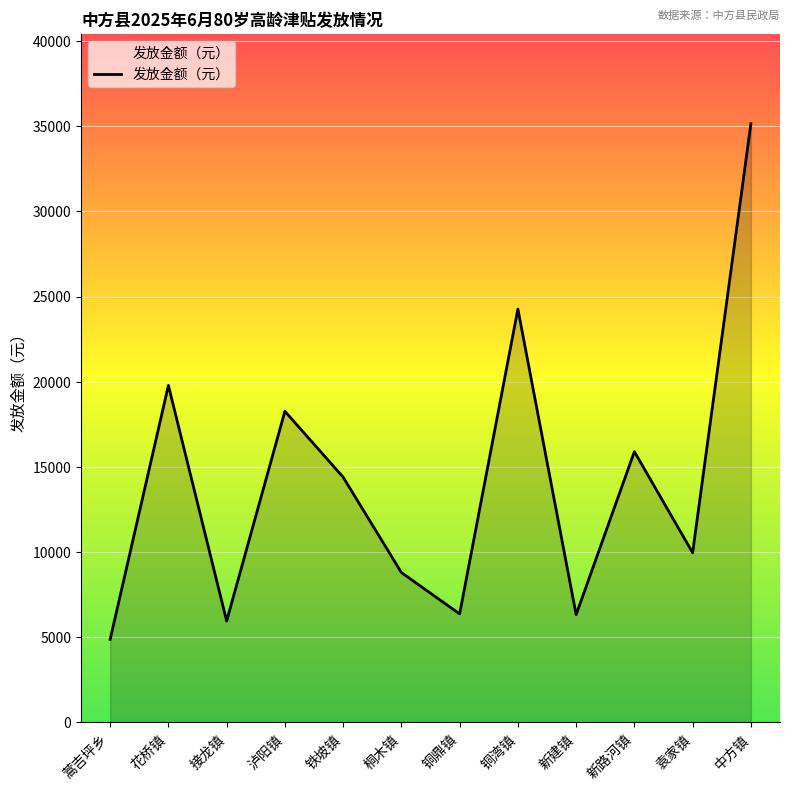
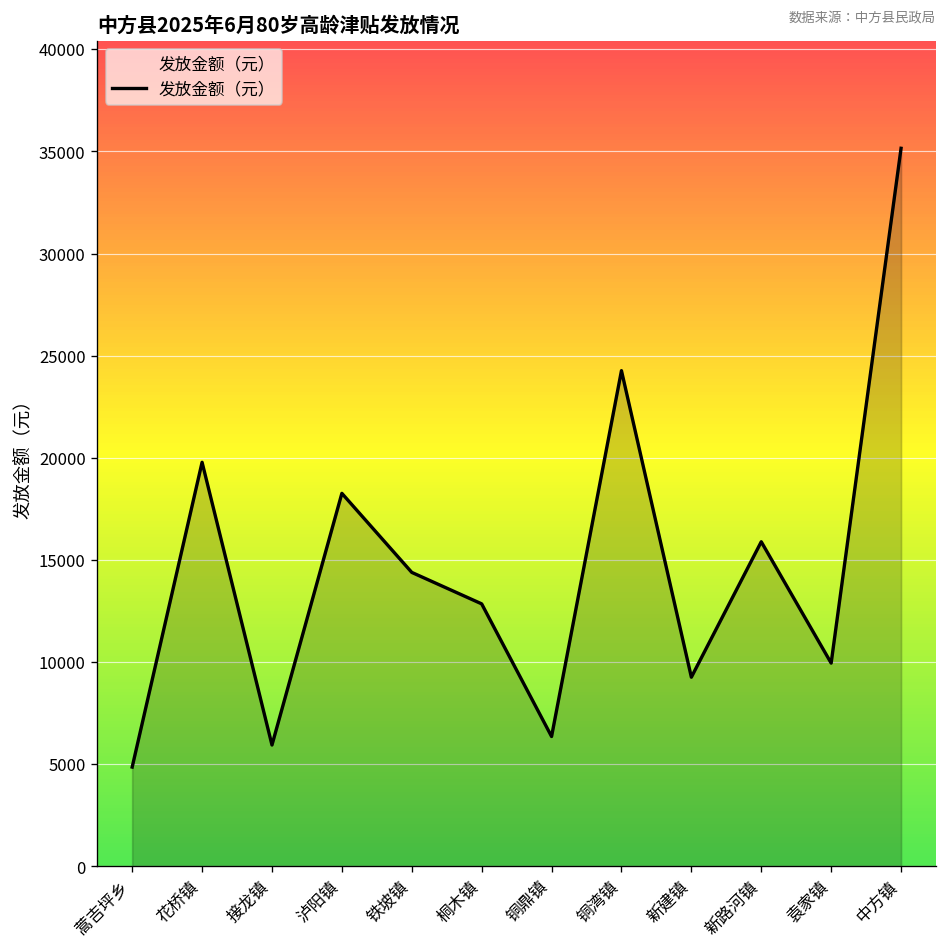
桐木镇: 8800 -> 12900
新建镇: 6300 -> 9300
